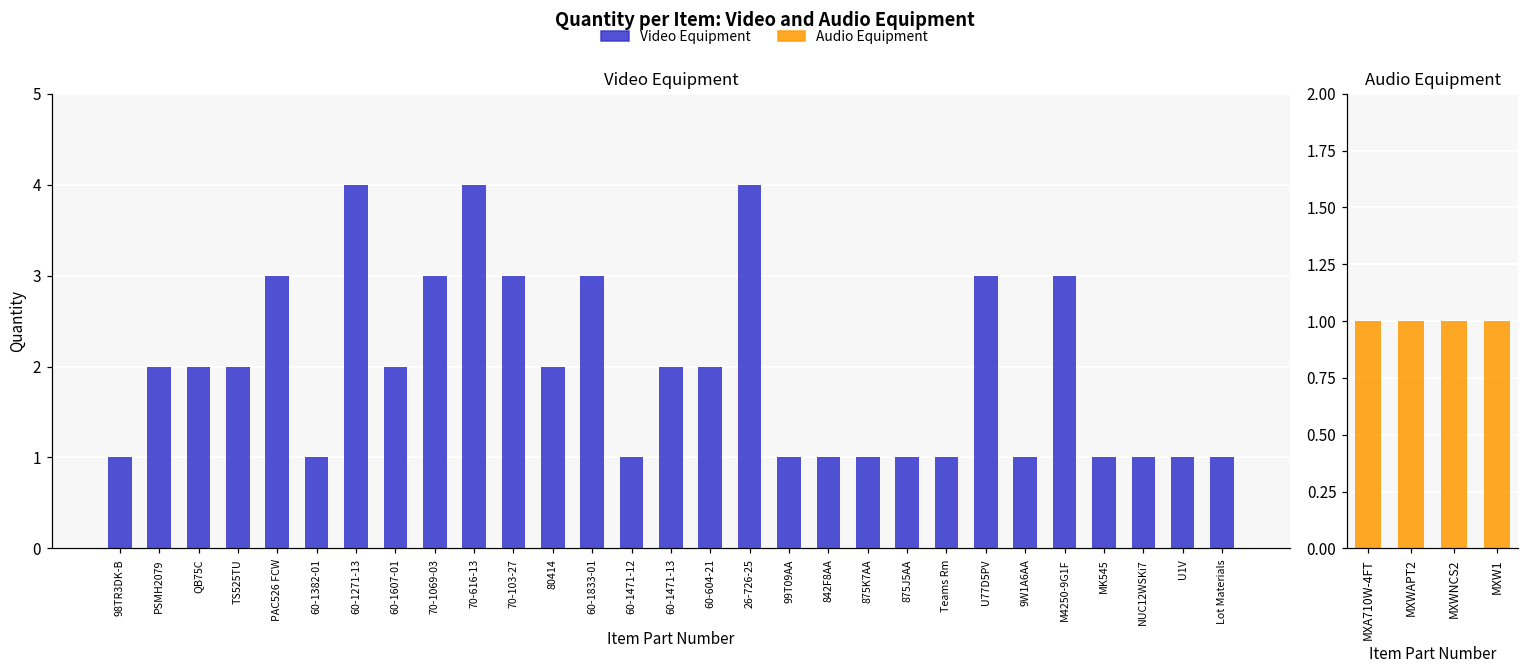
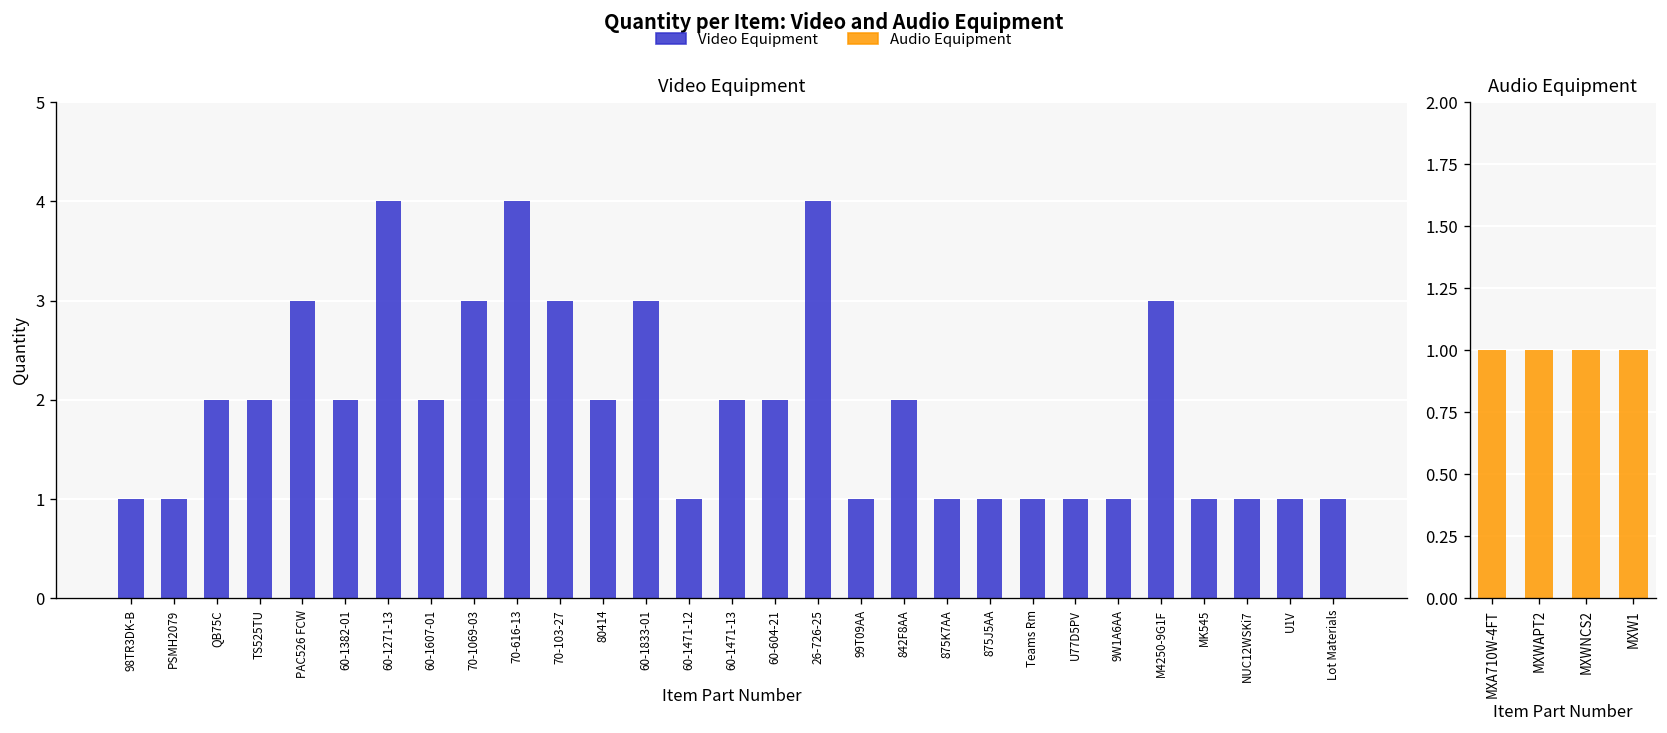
Video Equipment, PSMH2079: 2 -> 1
Video Equipment, 60-1382-01: 1 -> 2
Video Equipment, 842F8AA: 1 -> 2
Video Equipment, U77D5PV: 3 -> 1
